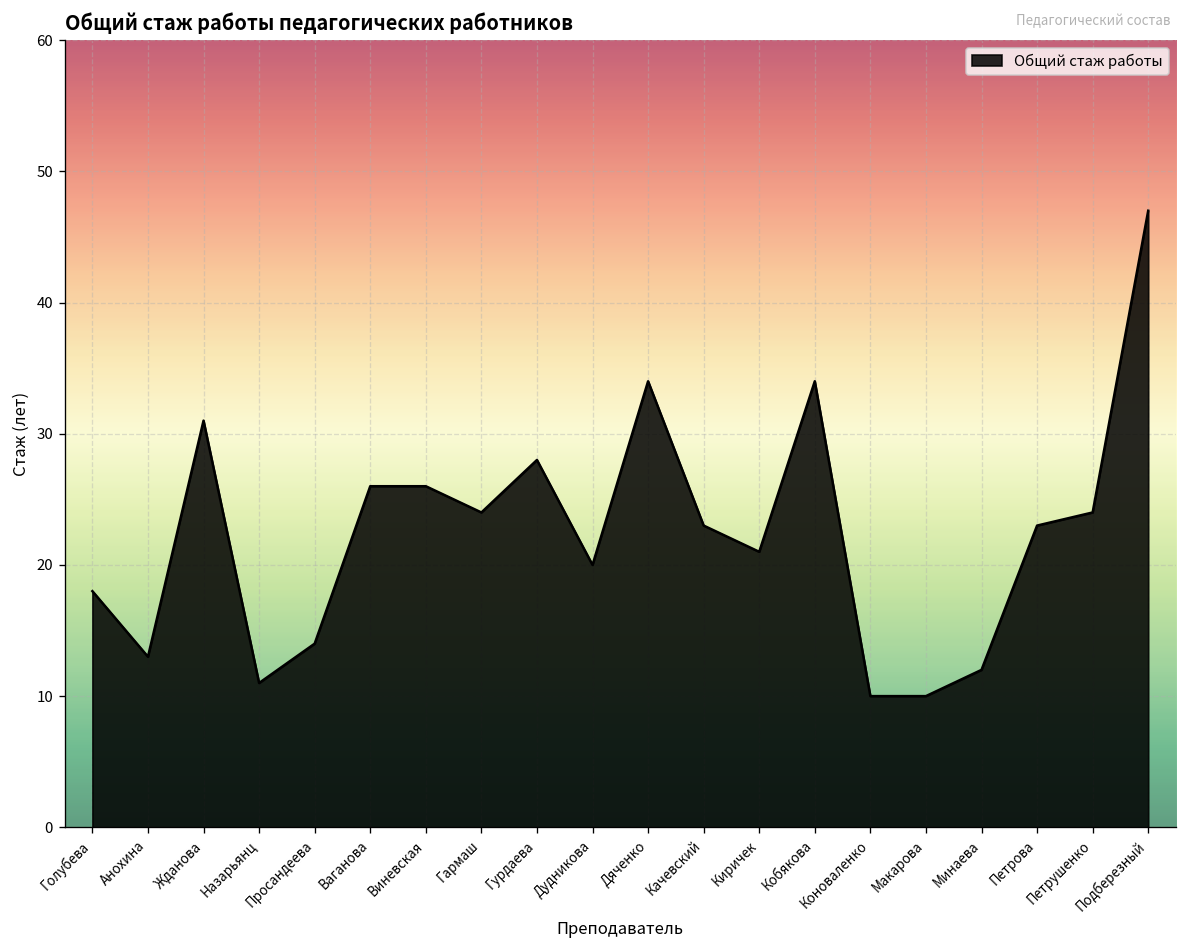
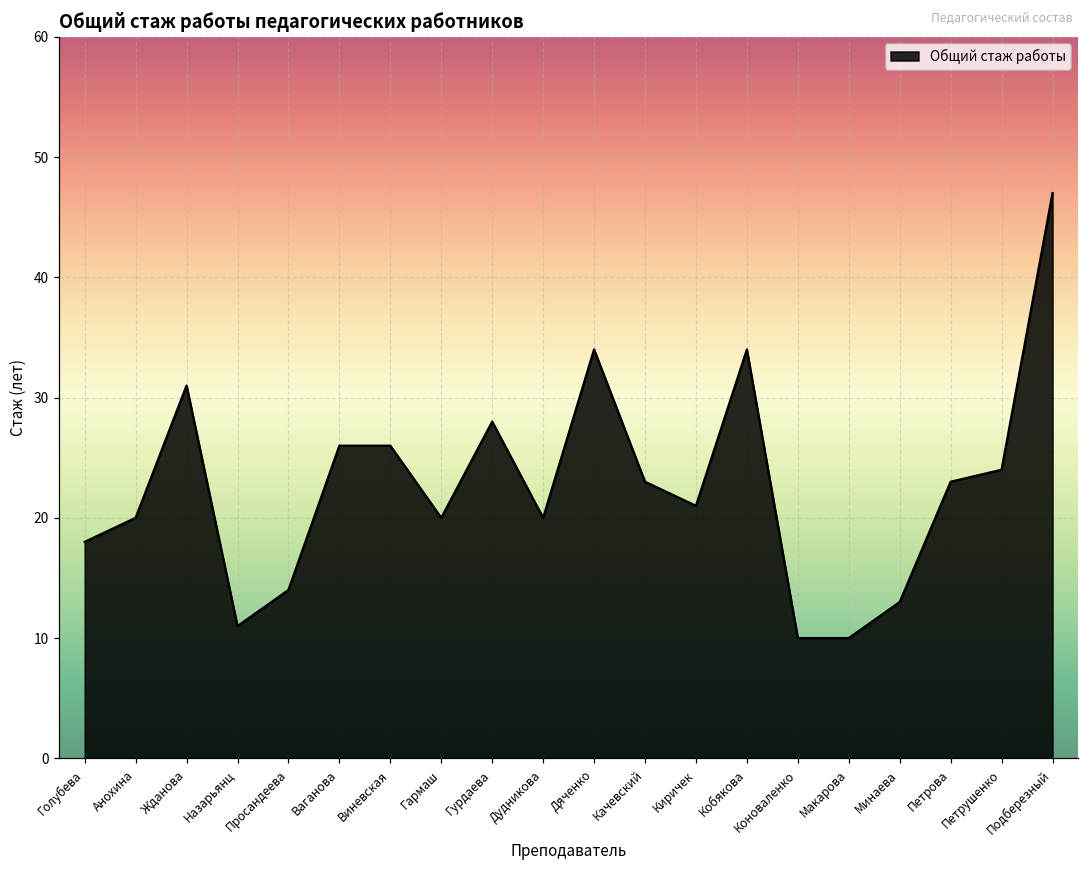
Анохина: 13 -> 20
Гармаш: 24 -> 20
Минаева: 12 -> 13
